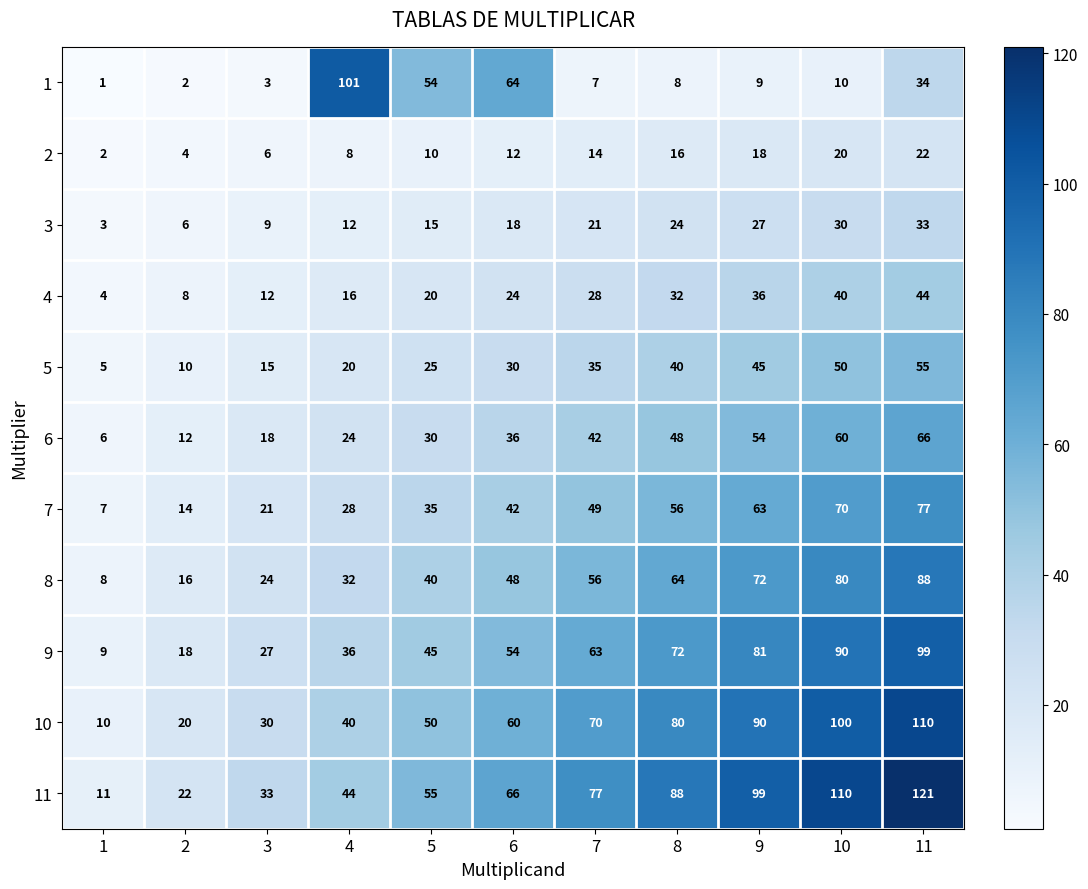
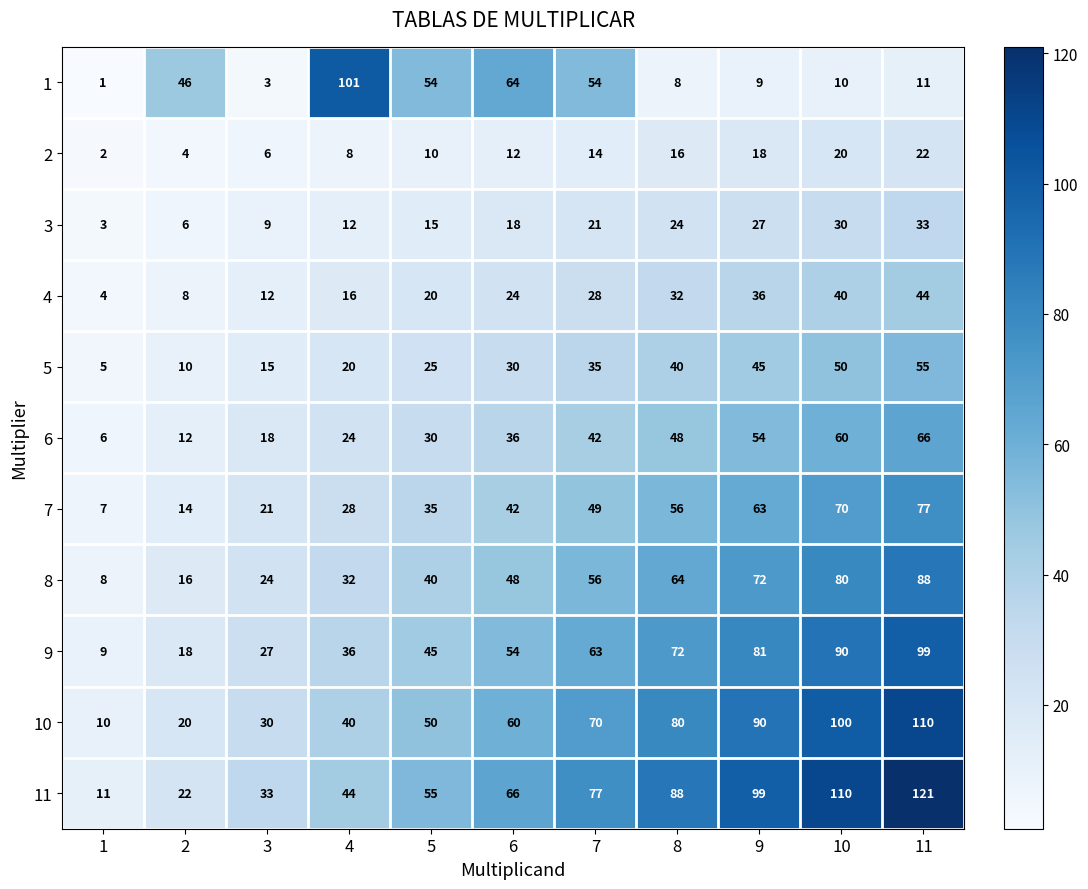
1, 2: 2 -> 46
1, 7: 7 -> 54
1, 11: 34 -> 11
